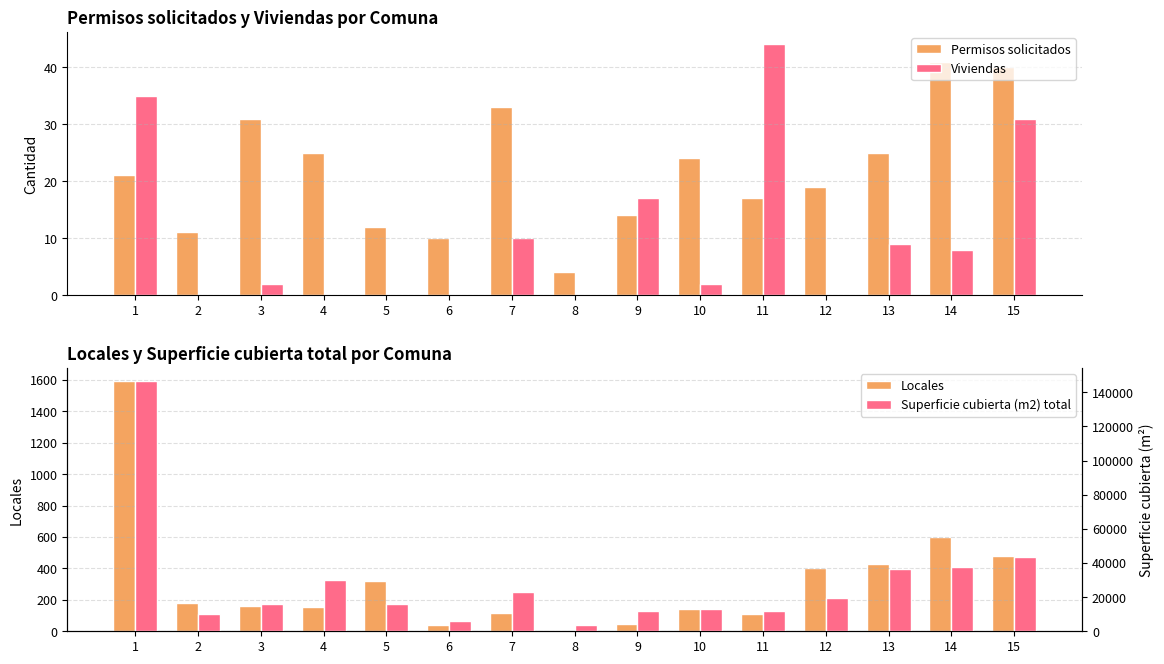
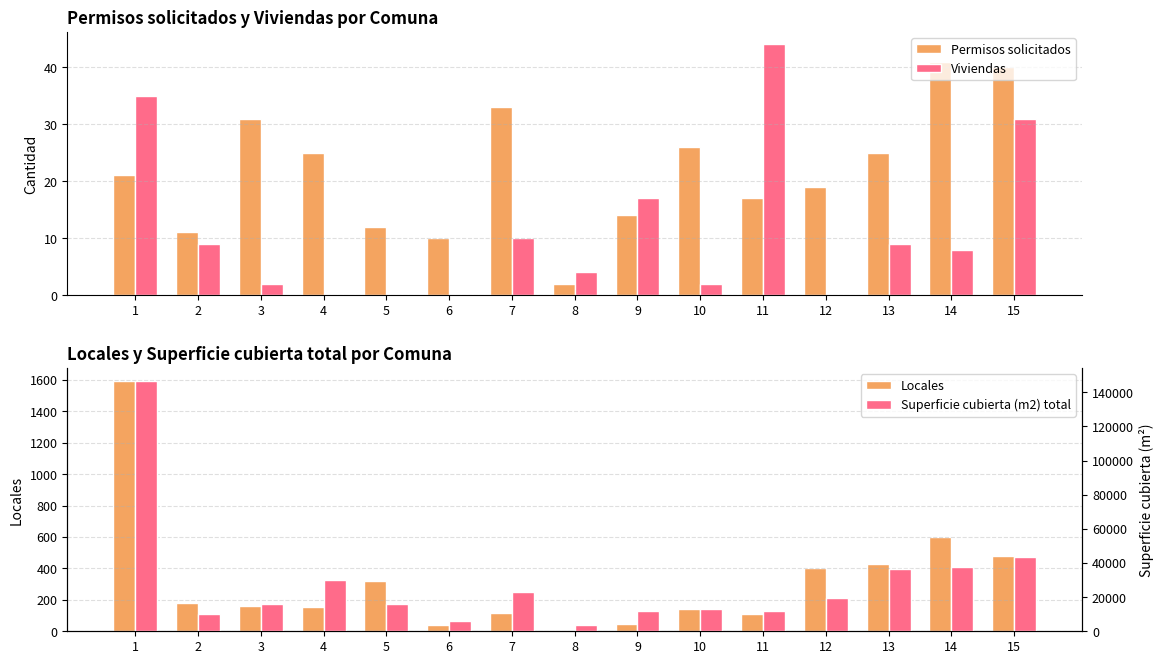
Permisos solicitados y Viviendas por Comuna, Viviendas, 2: 0 -> 9
Permisos solicitados y Viviendas por Comuna, Permisos solicitados, 8: 4 -> 2
Permisos solicitados y Viviendas por Comuna, Viviendas, 8: 0 -> 4
Permisos solicitados y Viviendas por Comuna, Permisos solicitados, 10: 24 -> 26
